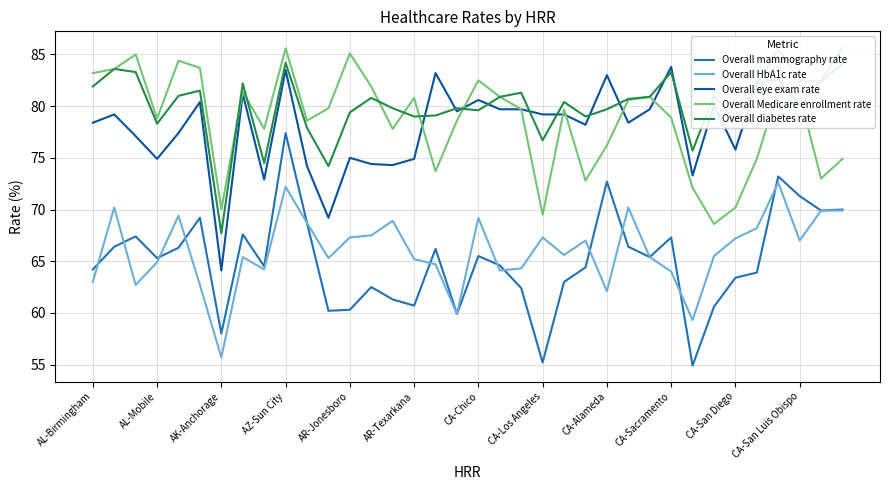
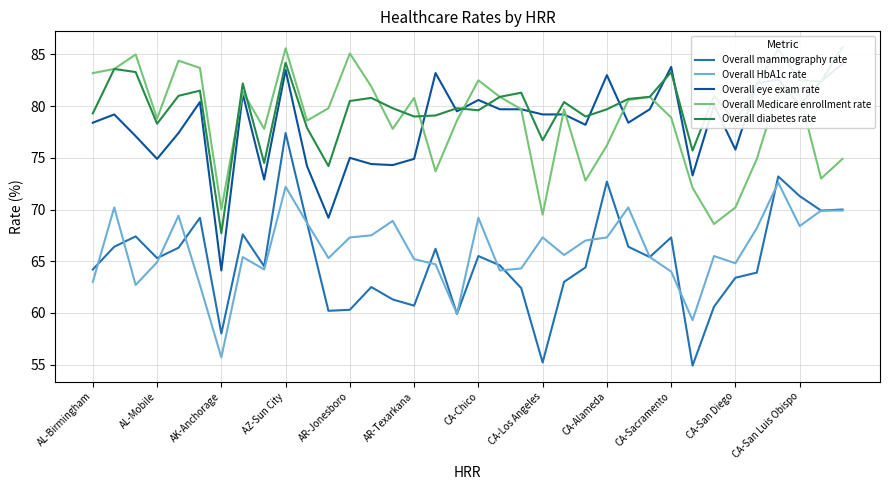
Overall diabetes rate, AL-Birmingham: 81.9 -> 79.3
Overall diabetes rate, AR-Jonesboro: 79.4 -> 80.5
Overall HbA1c rate, CA-Alameda: 62.1 -> 67.3
Overall HbA1c rate, CA-San Diego: 67.2 -> 64.8
Overall HbA1c rate, CA-San Luis Obispo: 67.0 -> 68.4
